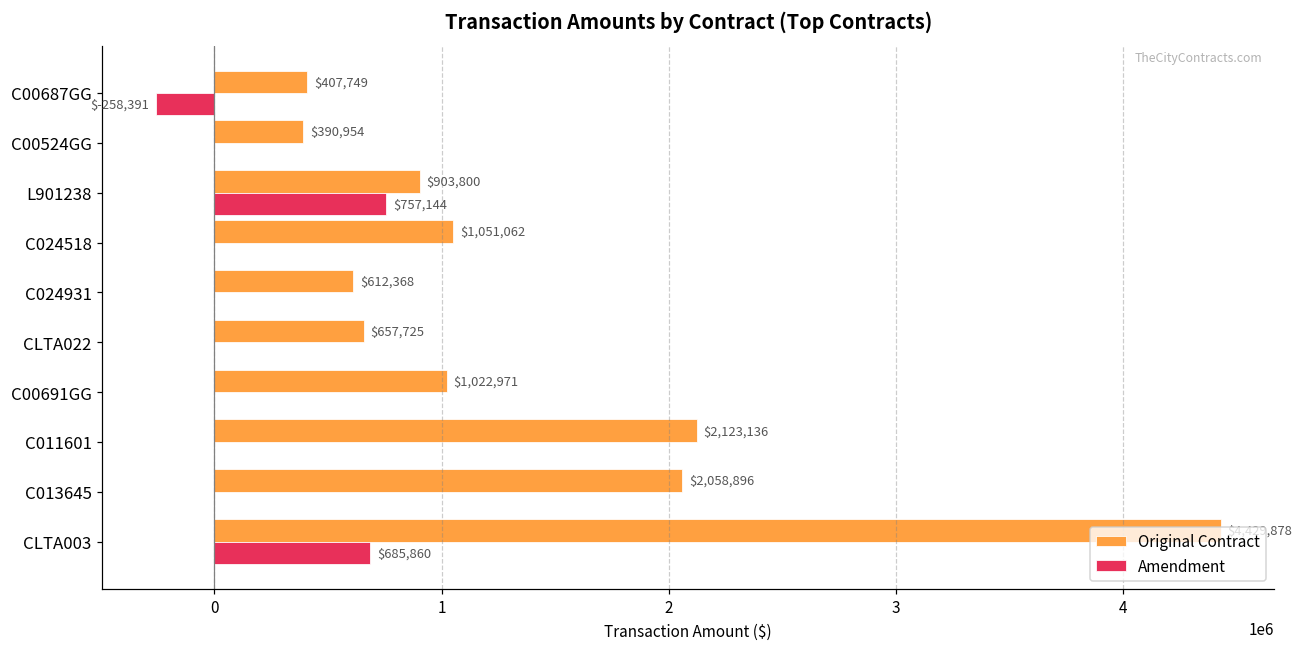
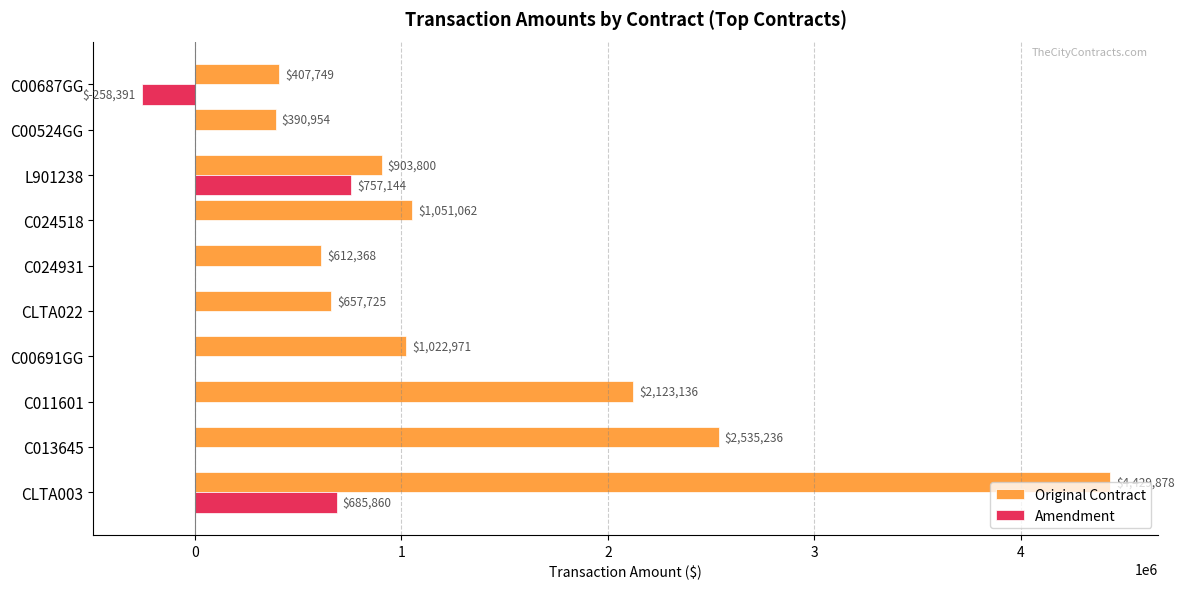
Original Contract, C013645: $2,058,896 -> $2,535,236
